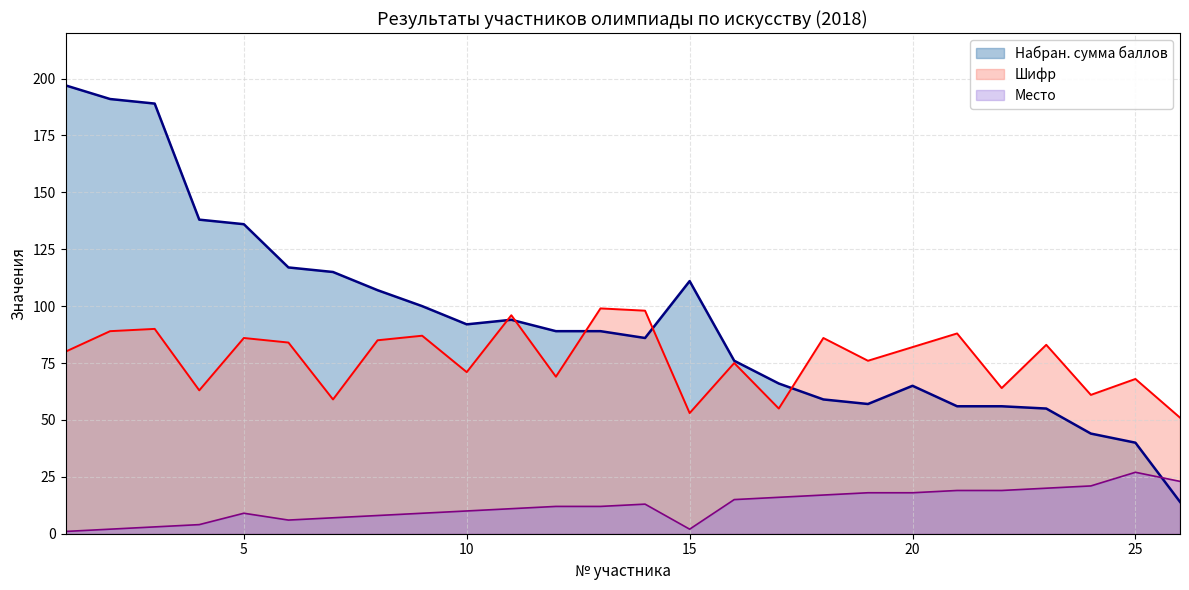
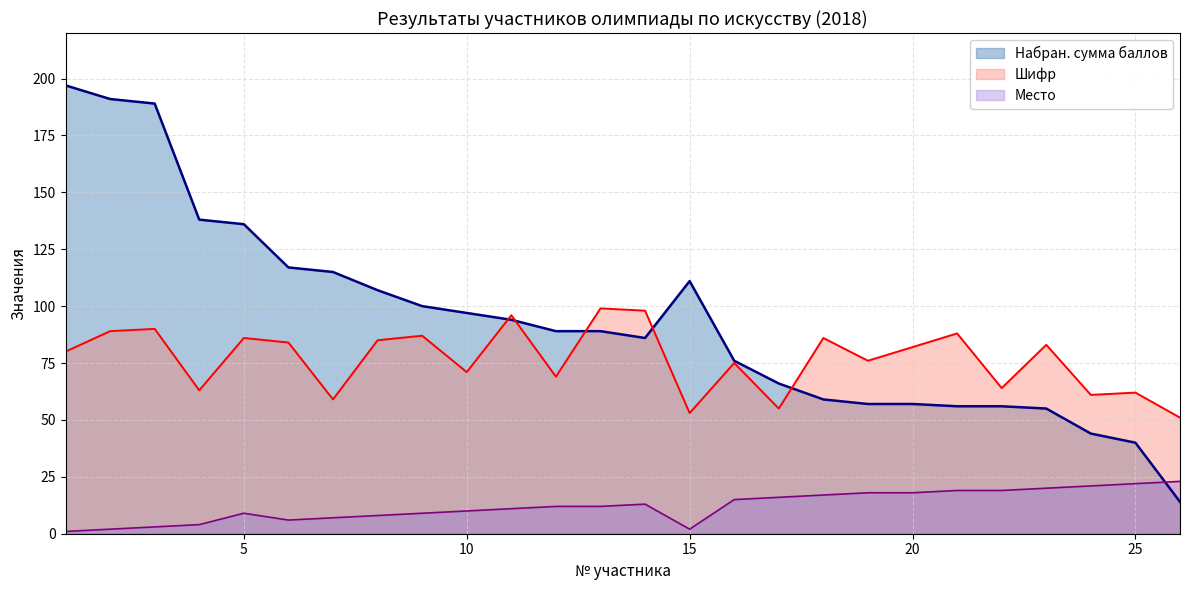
Набран. сумма баллов, 10: 92 -> 97
Набран. сумма баллов, 20: 65 -> 57
Шифр, 25: 68 -> 62
Место, 25: 27 -> 22
